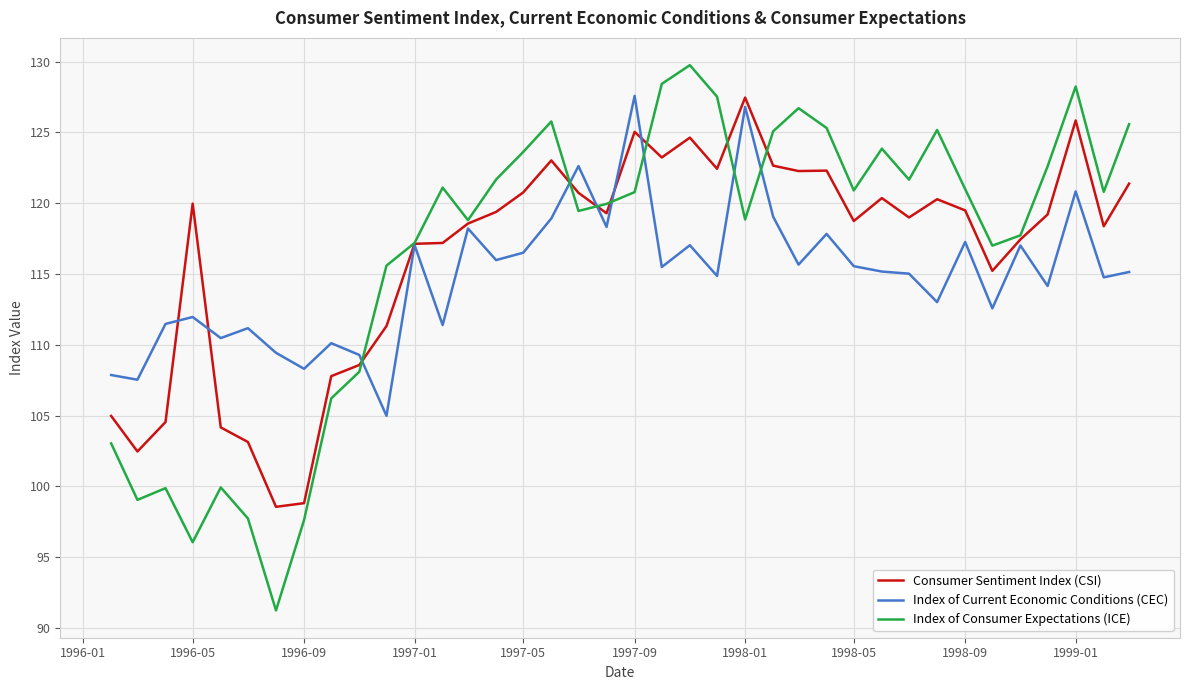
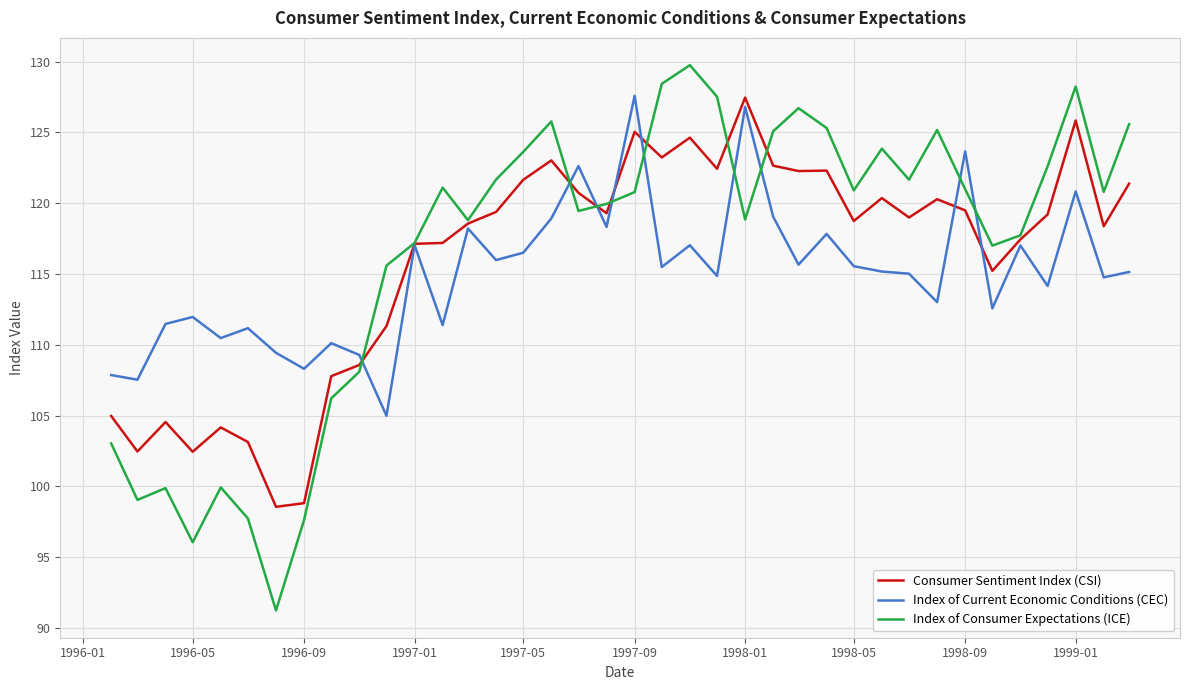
Consumer Sentiment Index (CSI), 1996-05: 120.0 -> 102.4
Consumer Sentiment Index (CSI), 1997-05: 120.8 -> 121.7
Index of Current Economic Conditions (CEC), 1998-09: 117.3 -> 123.7
